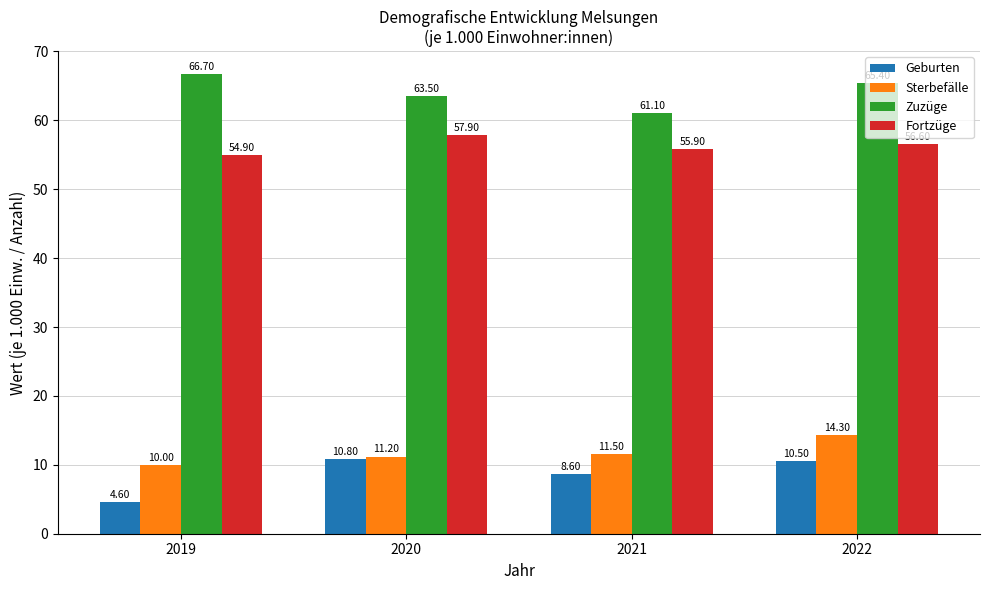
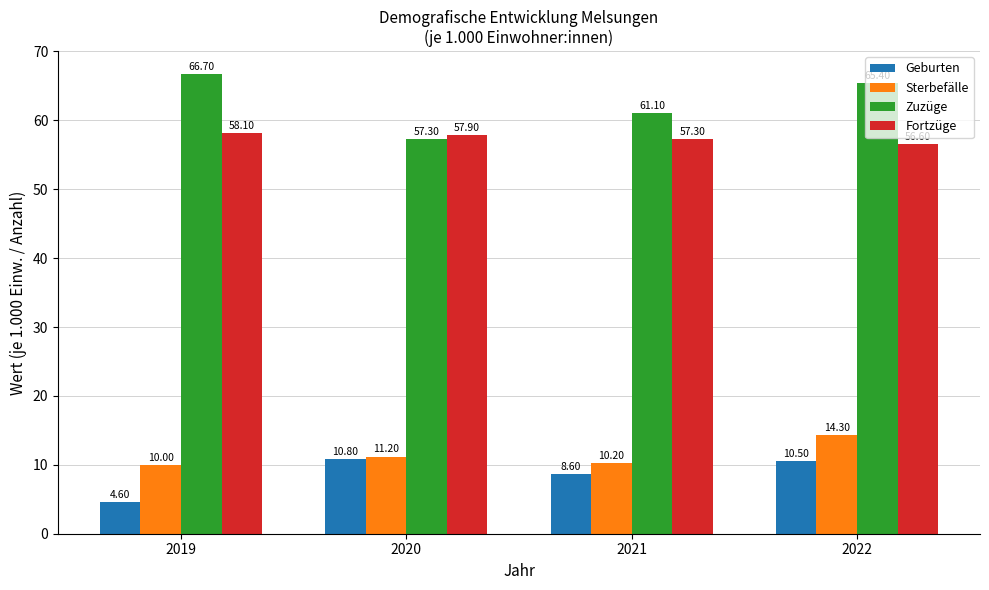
Fortzüge, 2019: 54.90 -> 58.10
Zuzüge, 2020: 63.50 -> 57.30
Sterbefälle, 2021: 11.50 -> 10.20
Fortzüge, 2021: 55.90 -> 57.30
